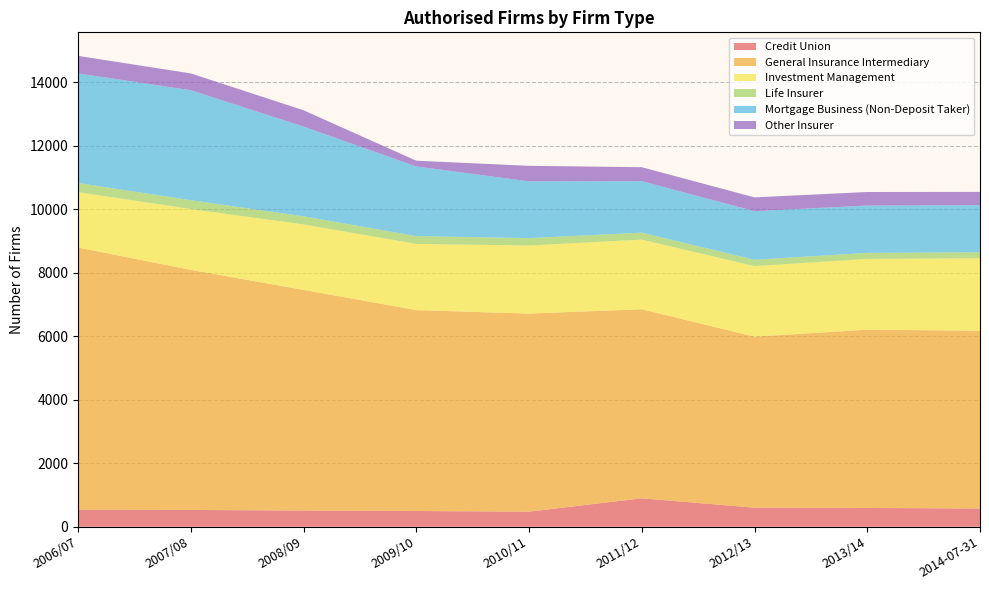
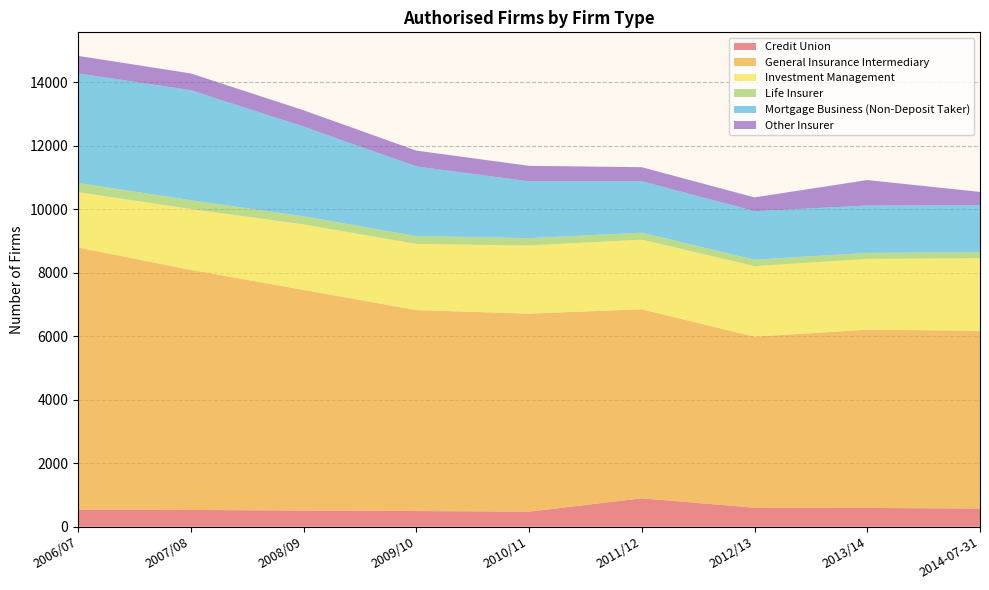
Other Insurer, 2009/10: 200 -> 500
Other Insurer, 2013/14: 400 -> 800
